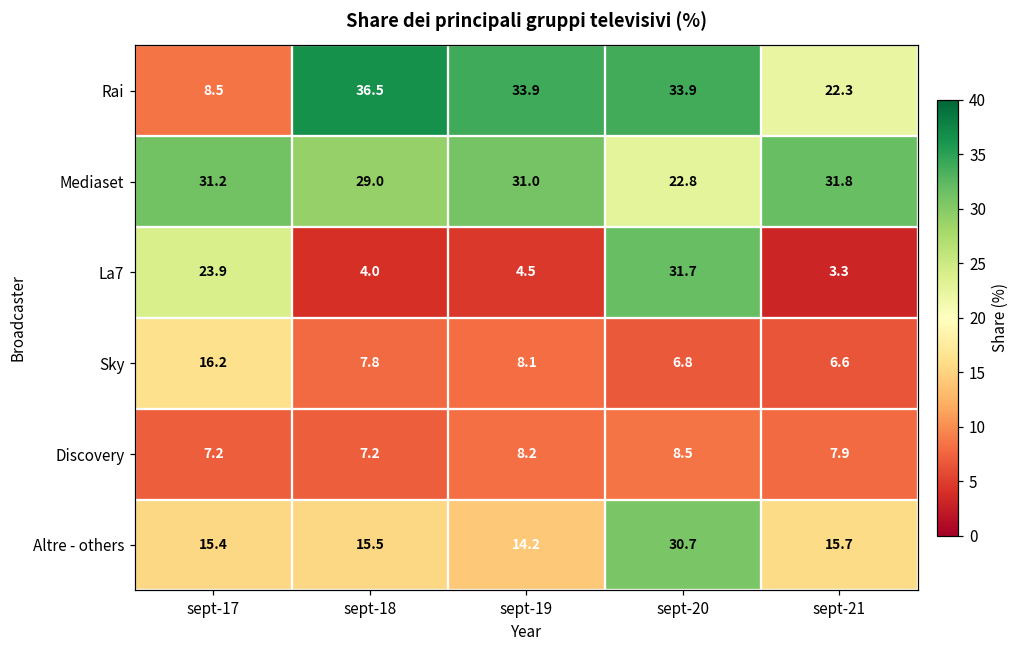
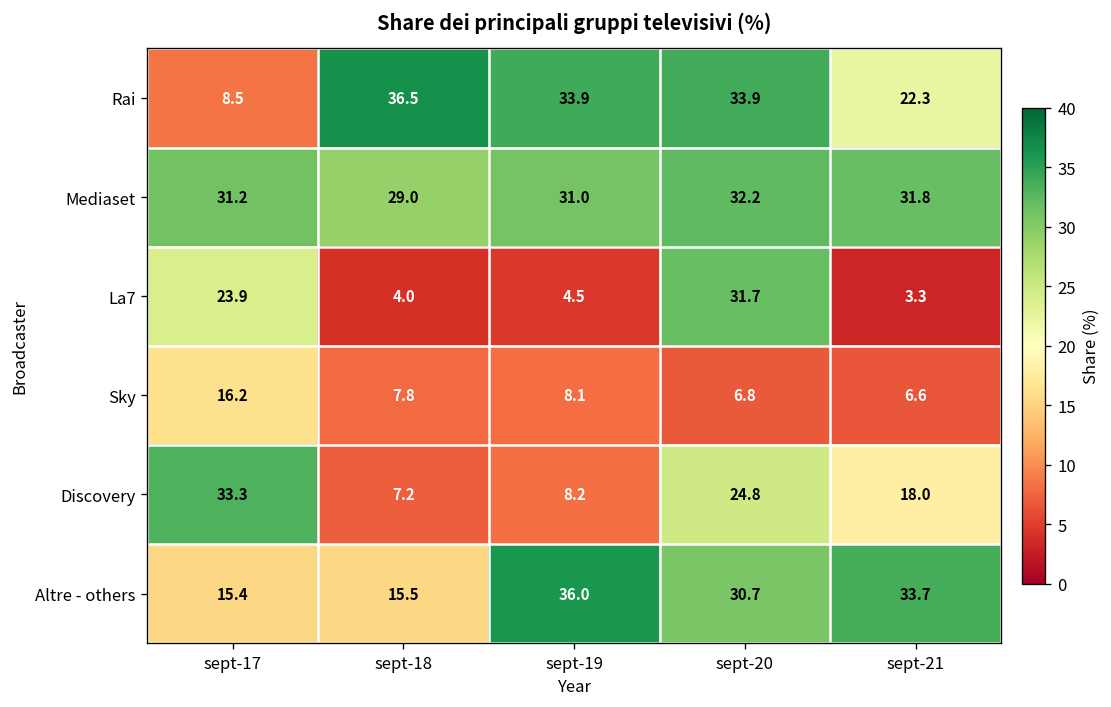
Mediaset, sept-20: 22.8 -> 32.2
Discovery, sept-17: 7.2 -> 33.3
Discovery, sept-20: 8.5 -> 24.8
Discovery, sept-21: 7.9 -> 18.0
Altre - others, sept-19: 14.2 -> 36.0
Altre - others, sept-21: 15.7 -> 33.7
